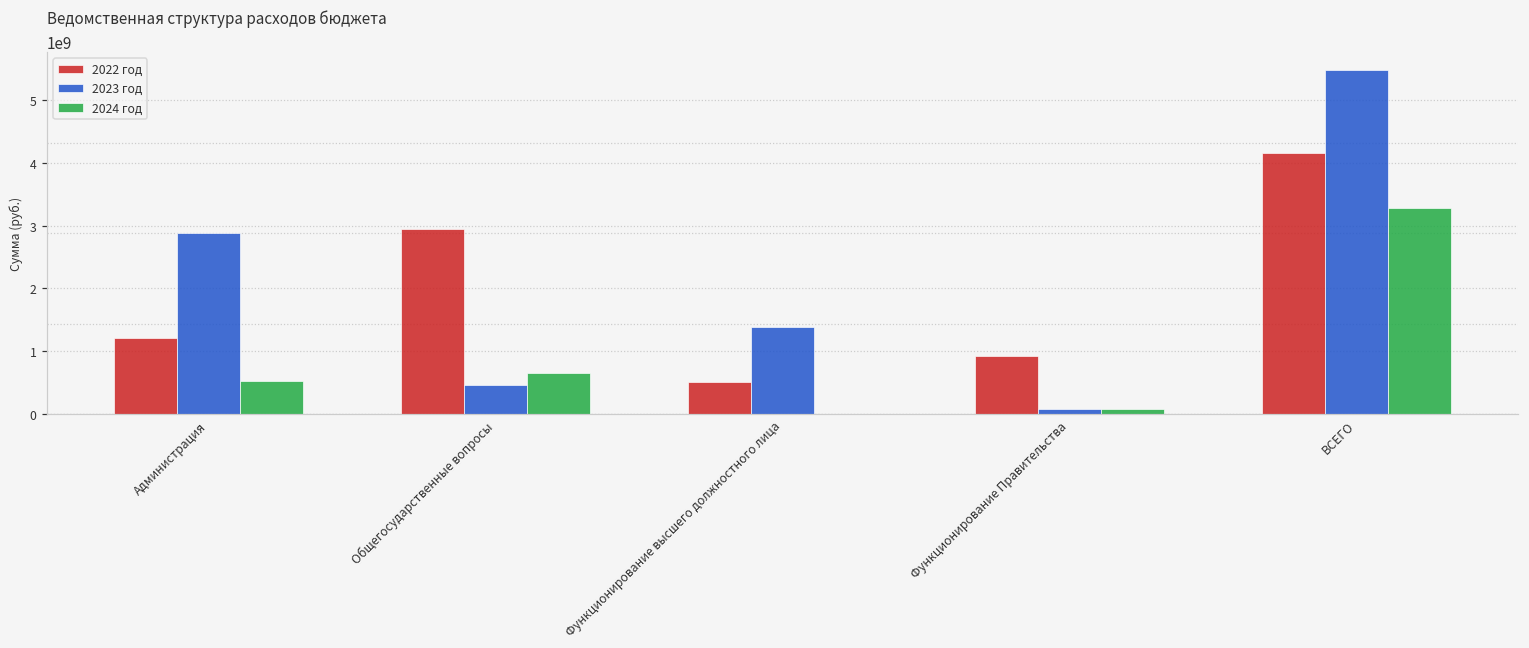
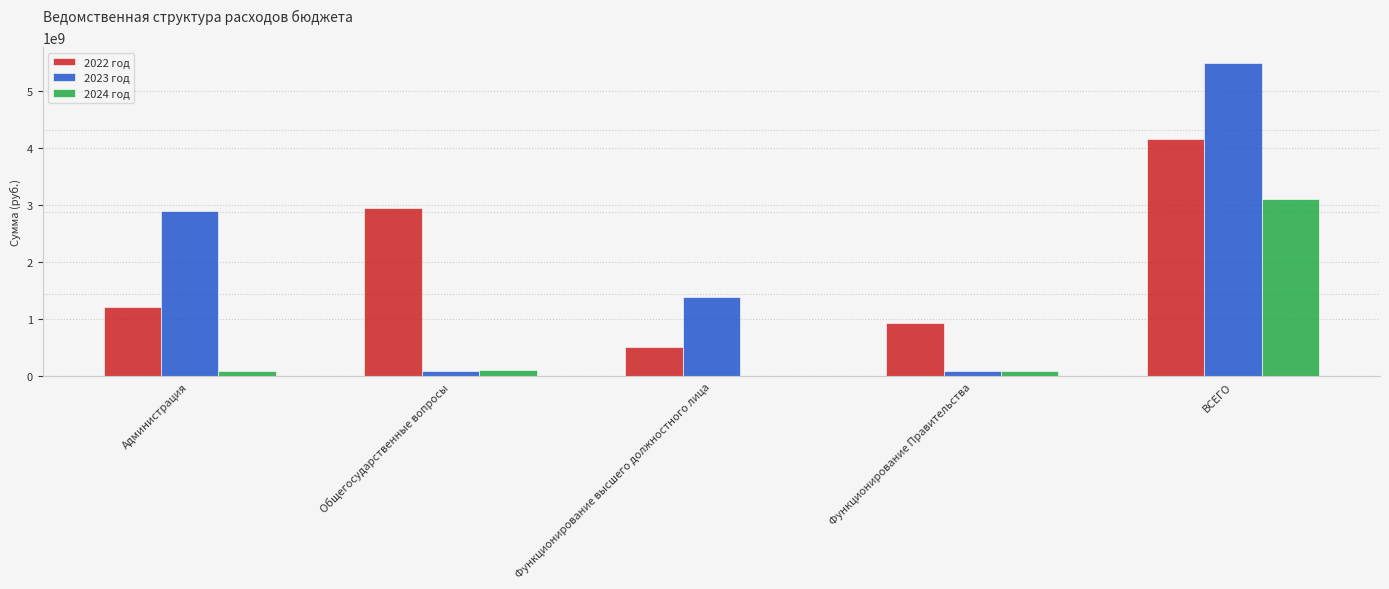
2024 год, Администрация: 500000000 -> 100000000
2023 год, Общегосударственные вопросы: 500000000 -> 100000000
2024 год, Общегосударственные вопросы: 700000000 -> 100000000
2024 год, ВСЕГО: 3300000000 -> 3100000000
